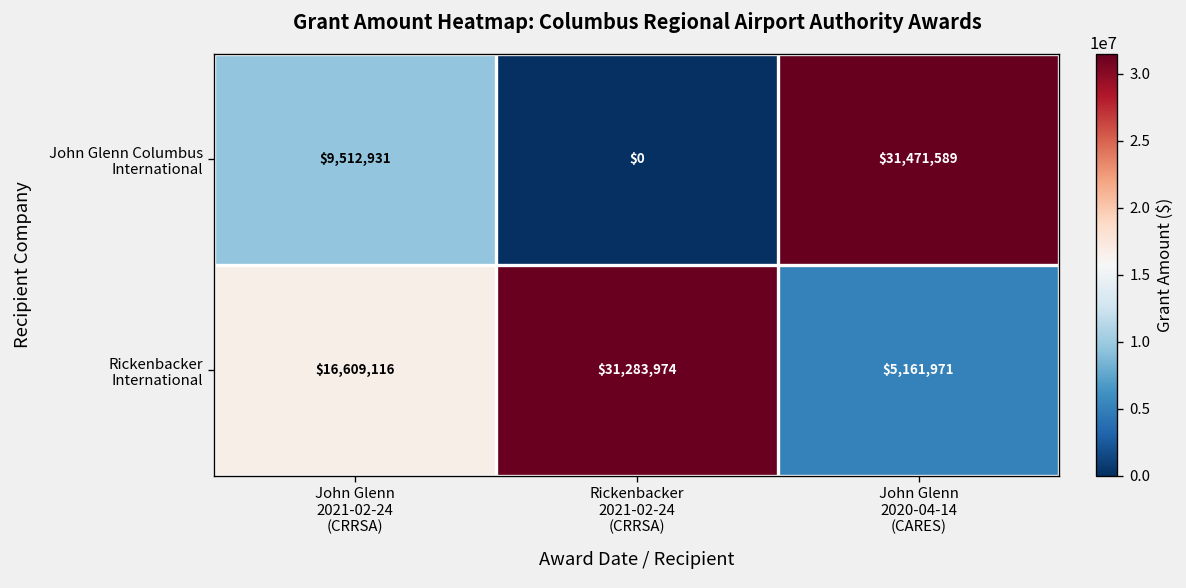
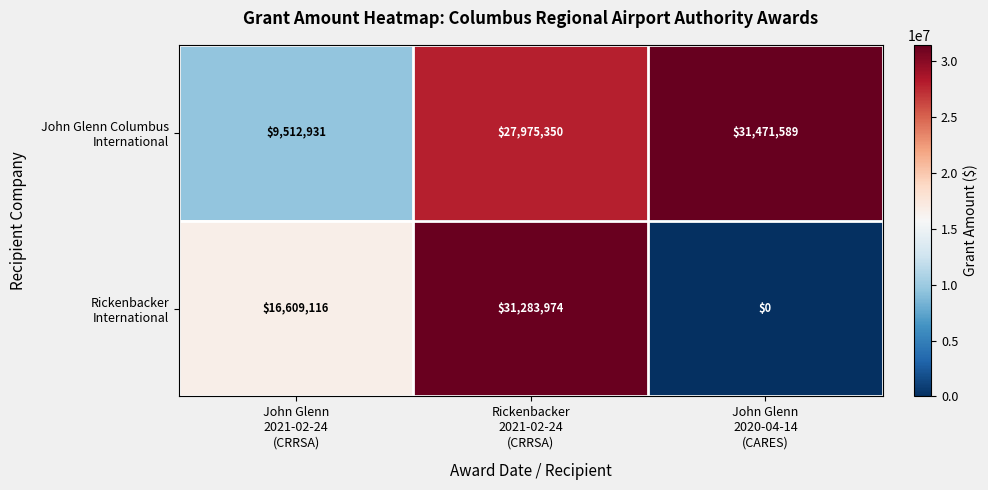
John Glenn Columbus International, Rickenbacker 2021-02-24 (CRRSA): $0 -> $27,975,350
Rickenbacker International, John Glenn 2020-04-14 (CARES): $5,161,971 -> $0
